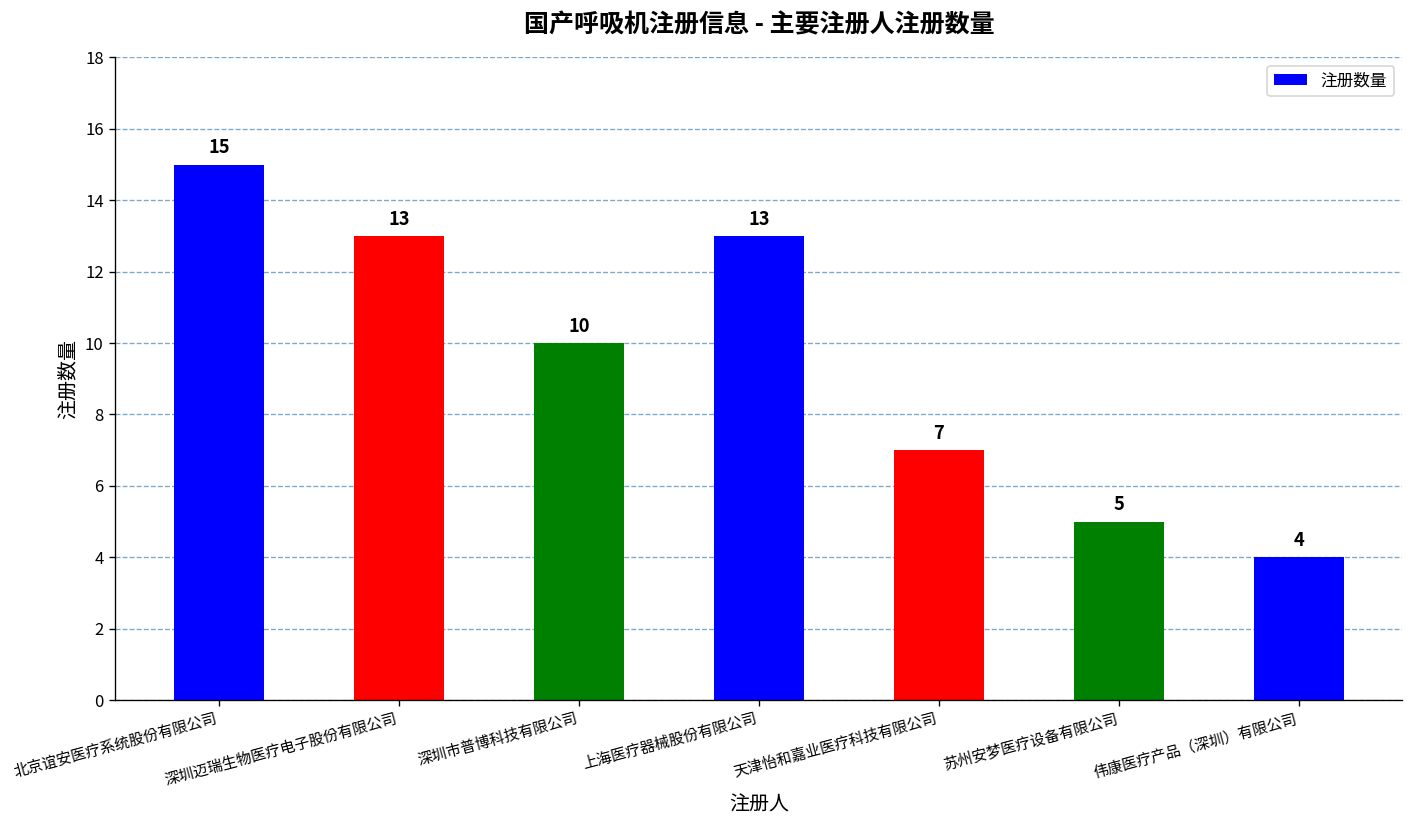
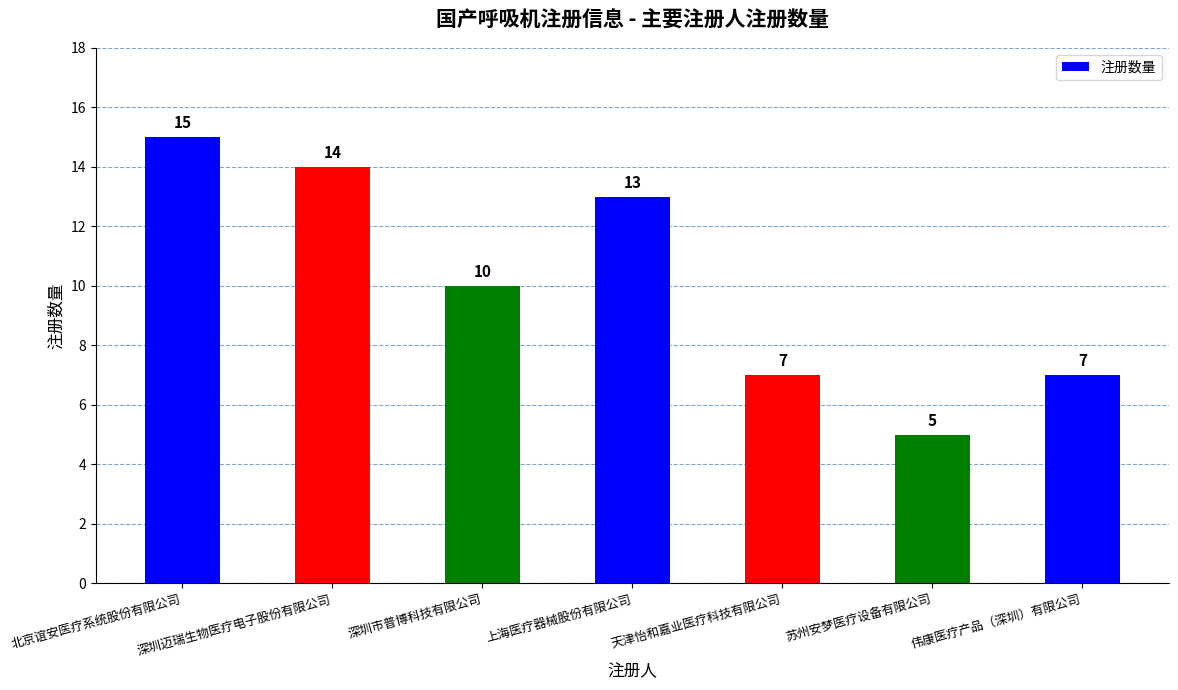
深圳迈瑞生物医疗电子股份有限公司: 13 -> 14
伟康医疗产品（深圳）有限公司: 4 -> 7
